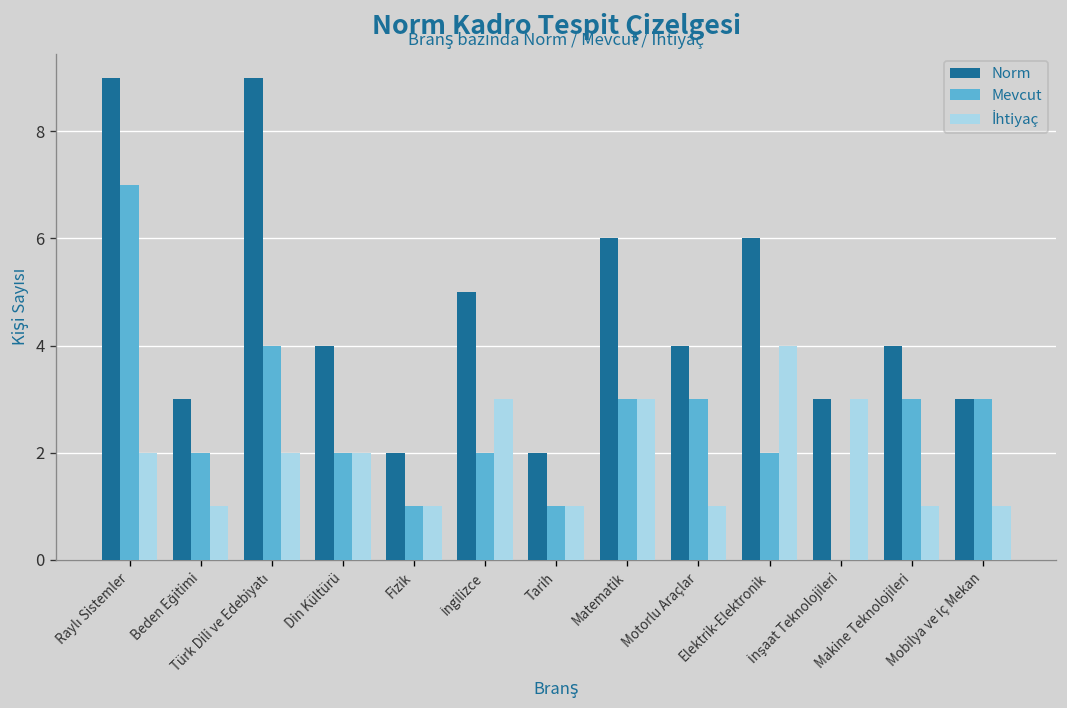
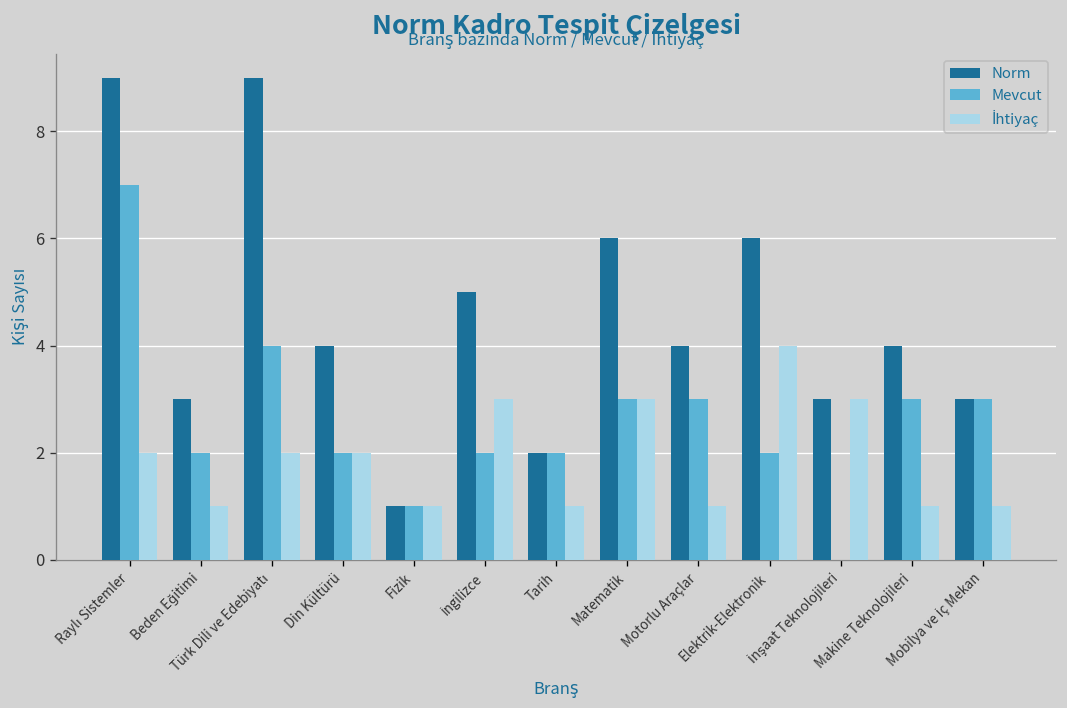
Norm, Fizik: 2 -> 1
Mevcut, Tarih: 1 -> 2
